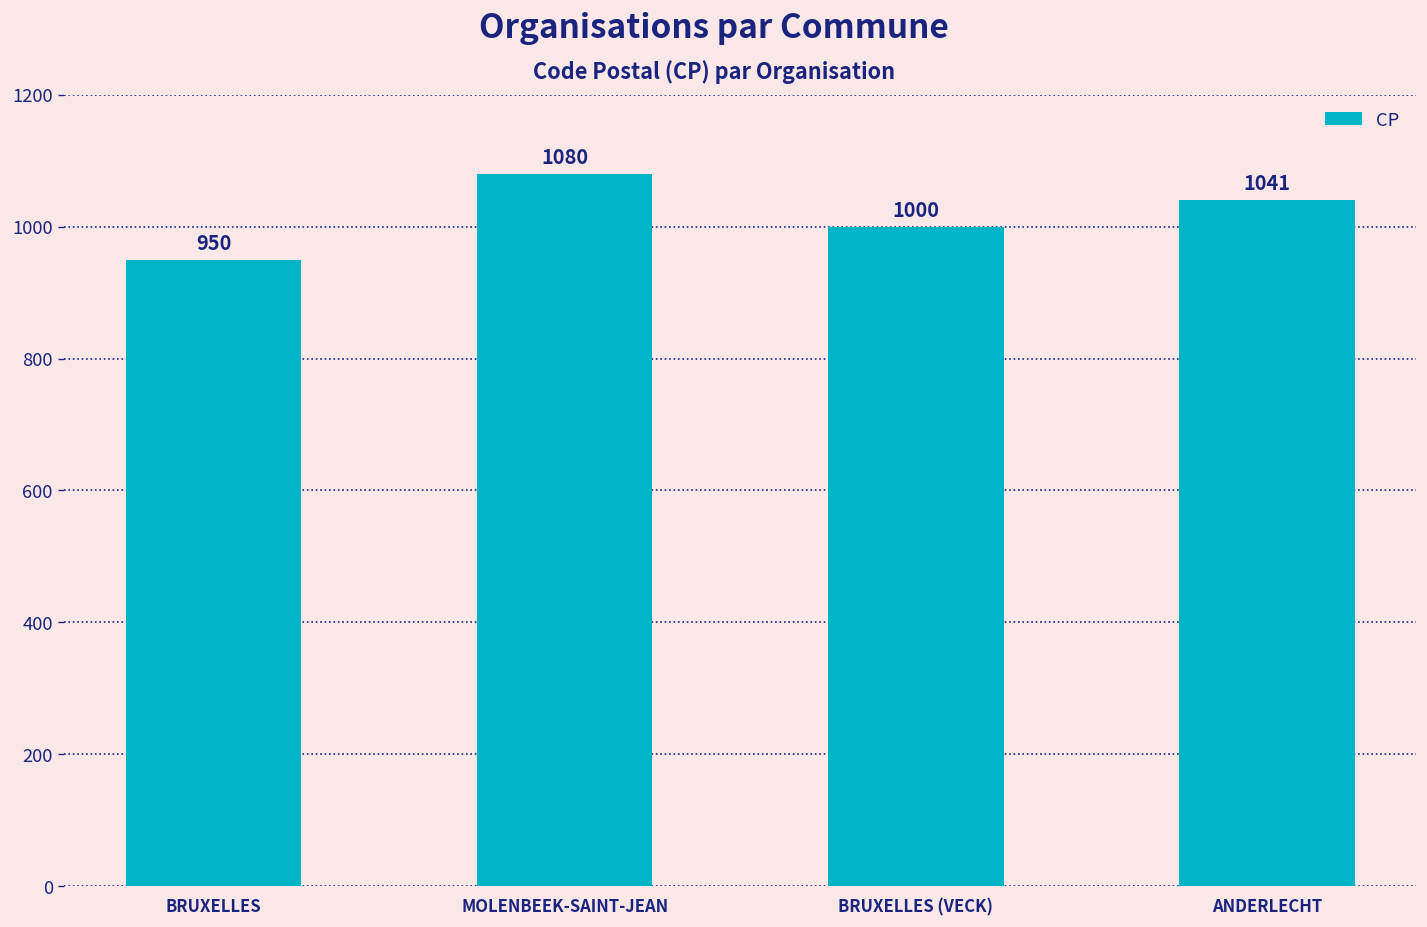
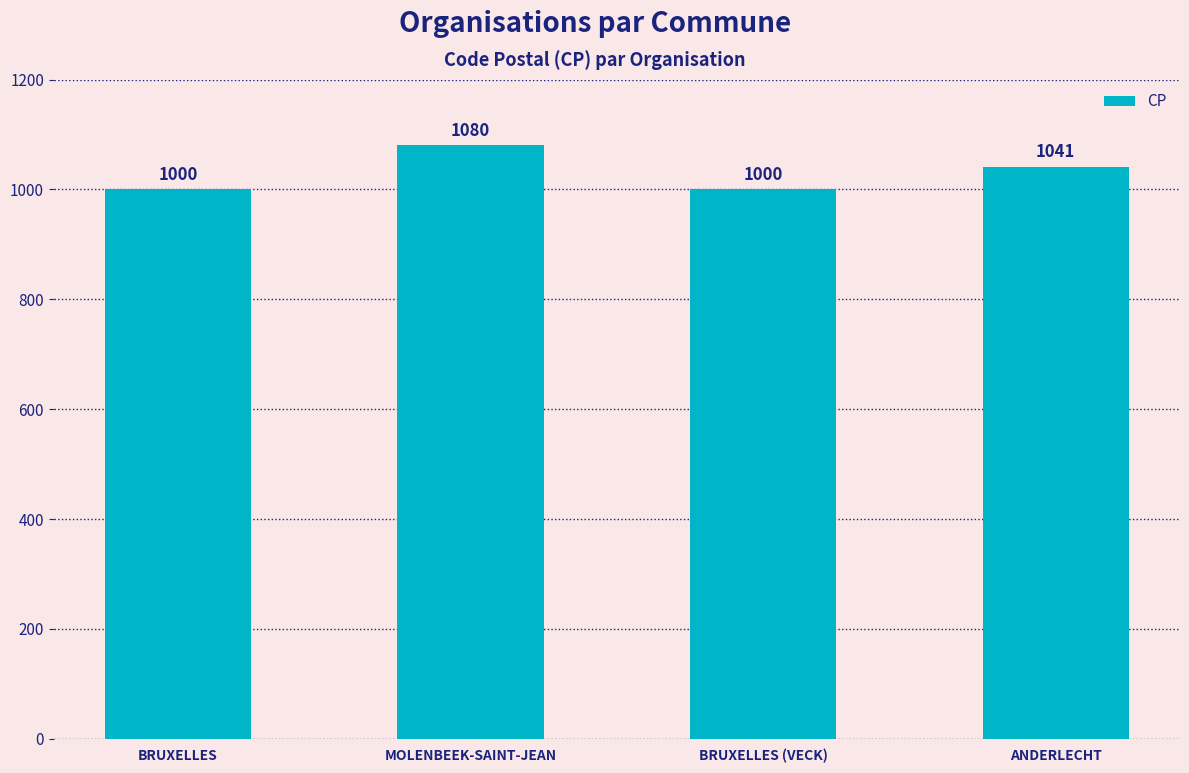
BRUXELLES: 950 -> 1000
